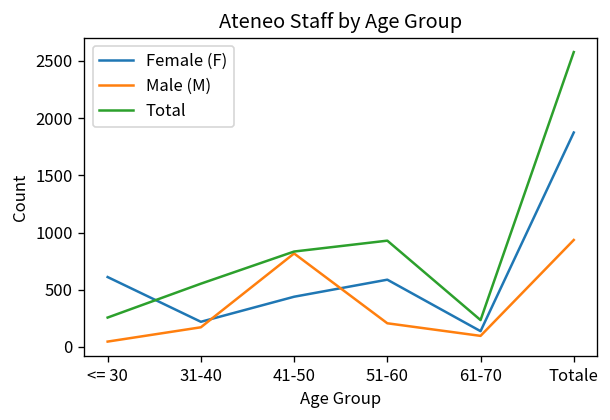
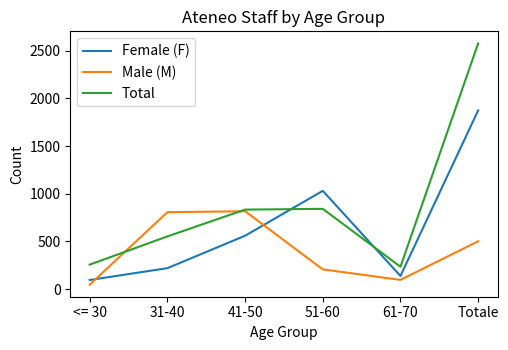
Female (F), <= 30: 600 -> 100
Male (M), 31-40: 200 -> 800
Female (F), 41-50: 400 -> 600
Female (F), 51-60: 600 -> 1000
Total, 51-60: 900 -> 800
Male (M), Totale: 900 -> 500
